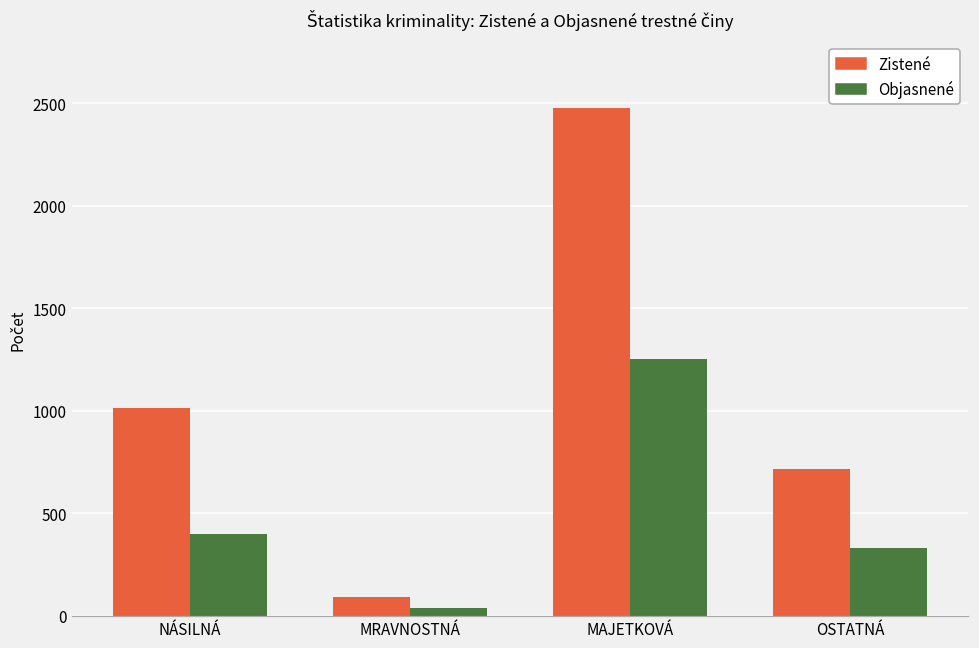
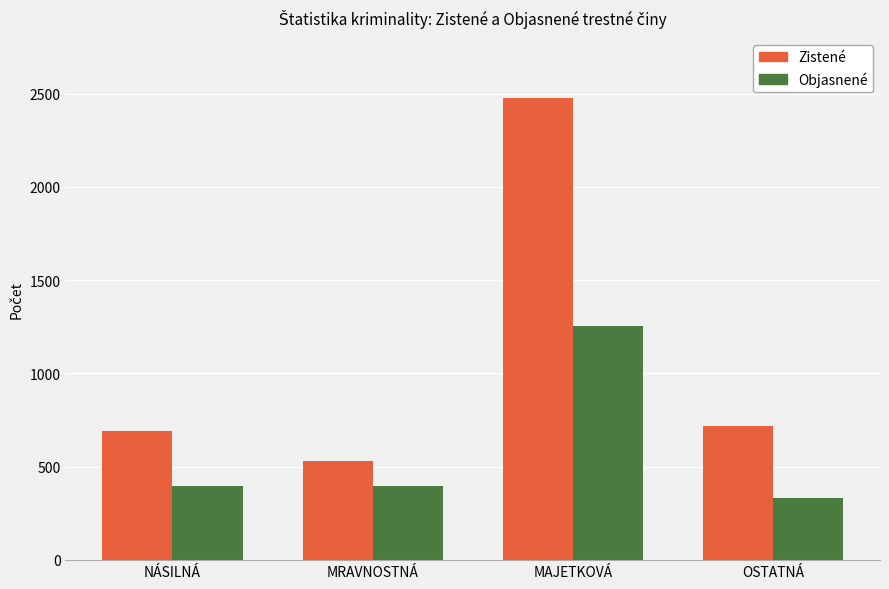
Zistené, NÁSILNÁ: 1010 -> 690
Zistené, MRAVNOSTNÁ: 90 -> 530
Objasnené, MRAVNOSTNÁ: 40 -> 390
